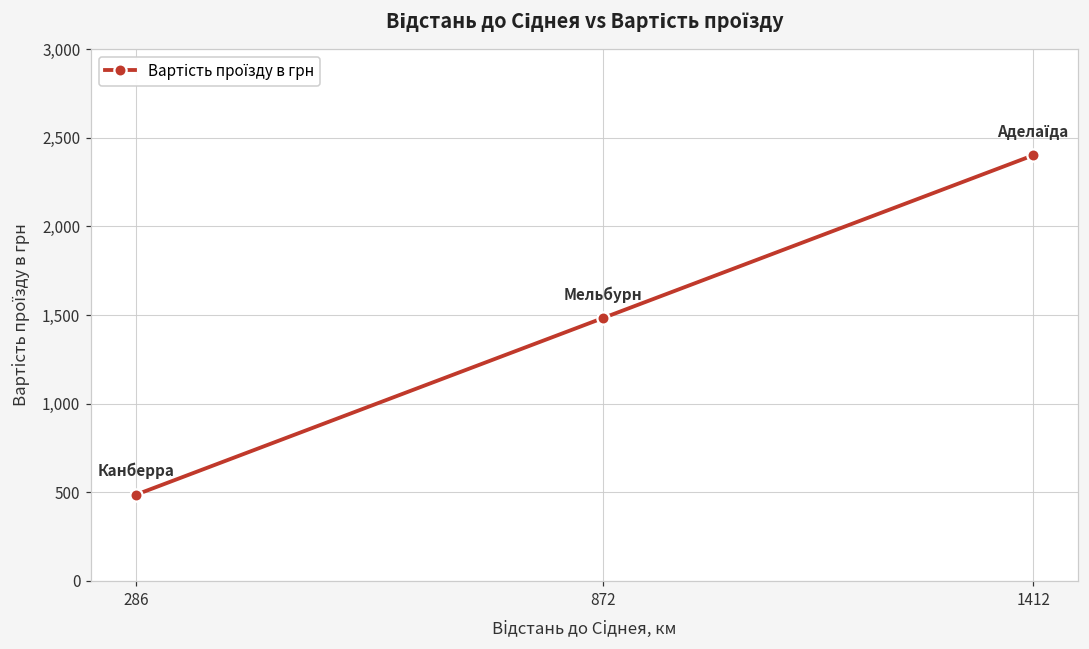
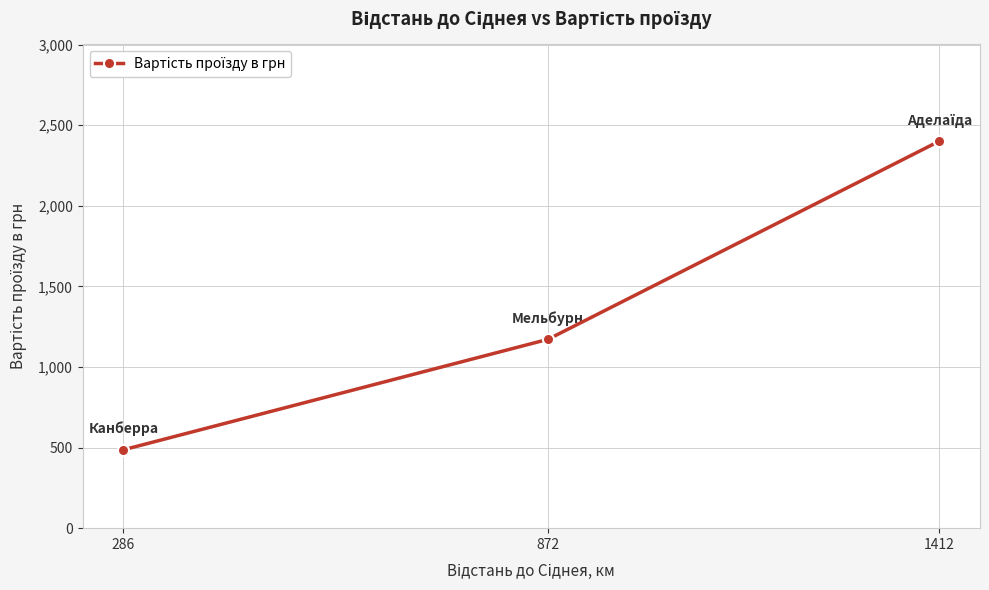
872: 1,480 -> 1,170
